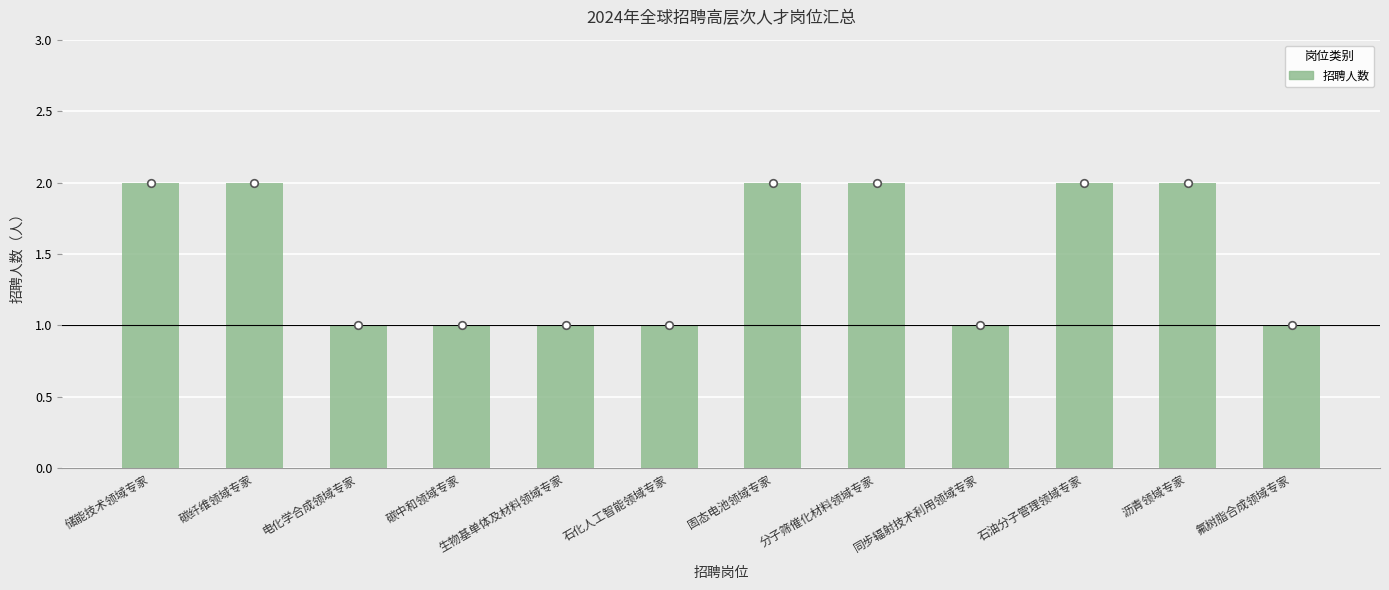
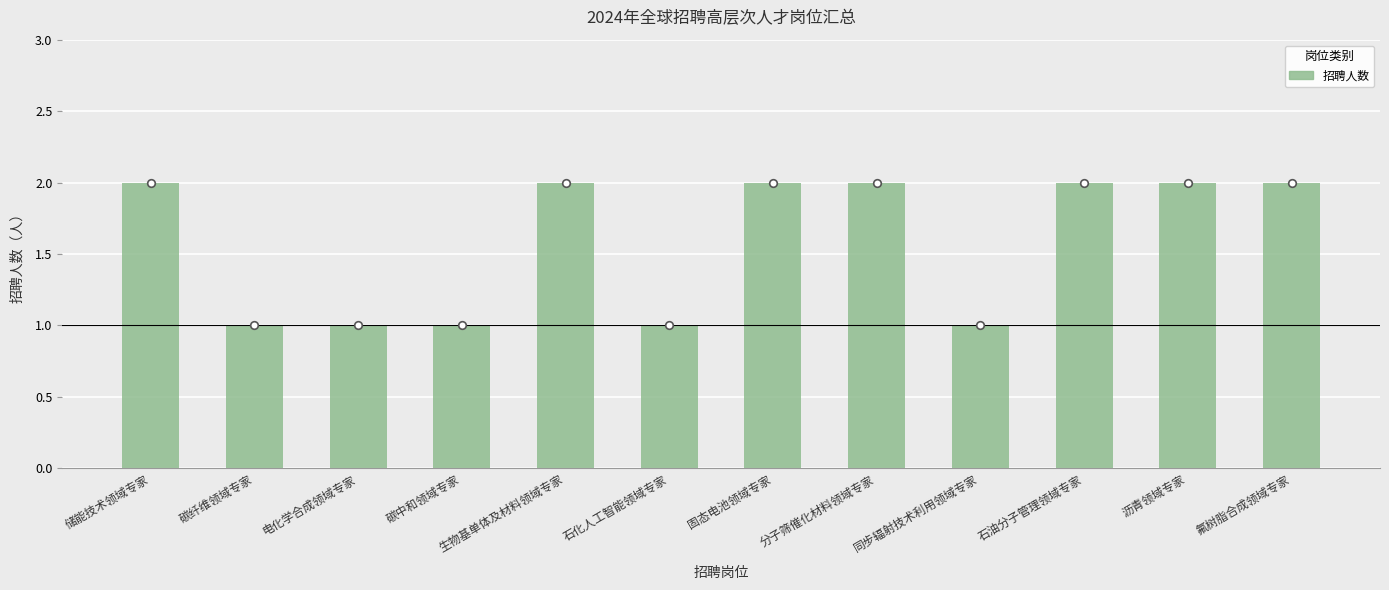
碳纤维领域专家: 2 -> 1
生物基单体及材料领域专家: 1 -> 2
氟树脂合成领域专家: 1 -> 2
